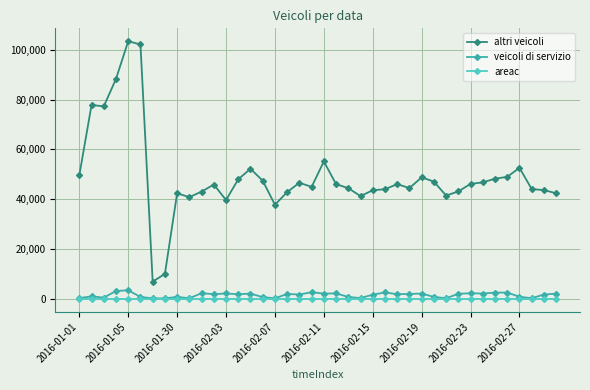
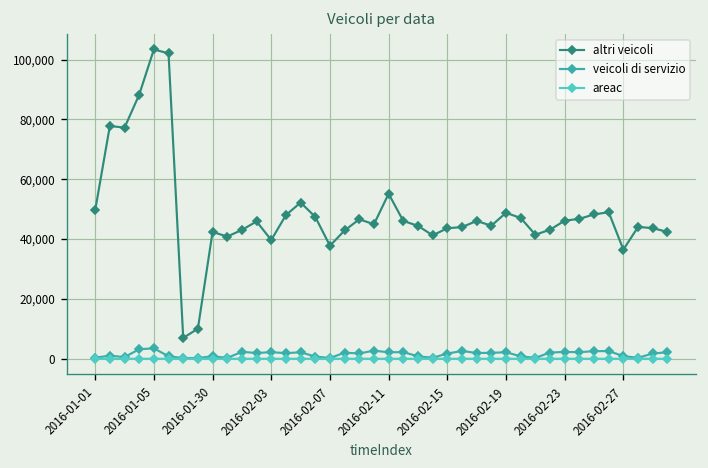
altri veicoli, 2016-02-27: 53,000 -> 36,000
